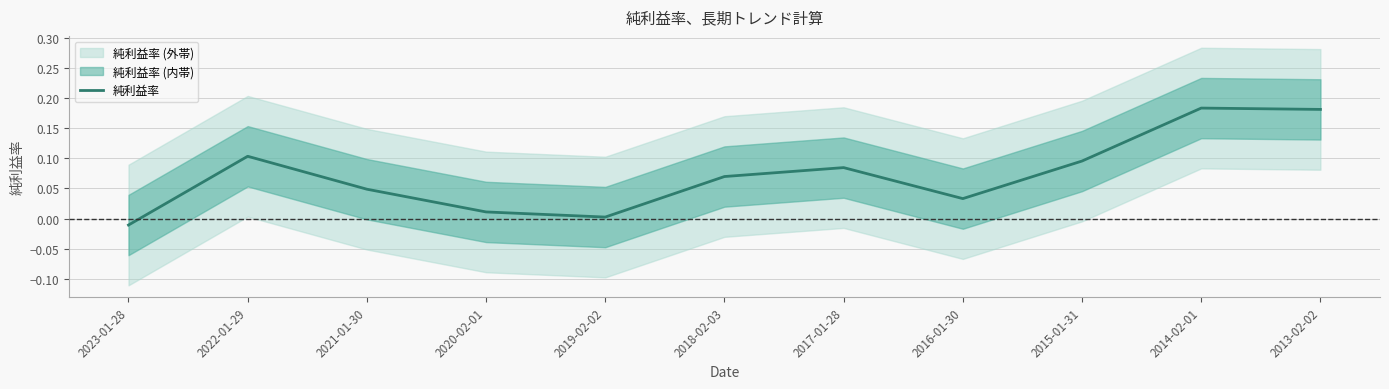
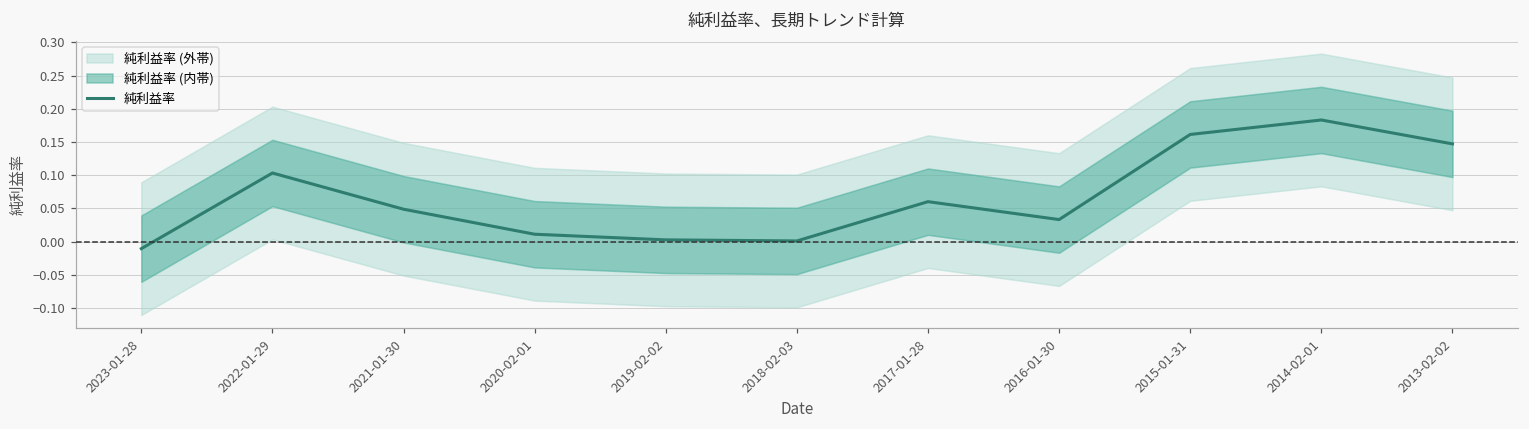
純利益率, 2018-02-03: 0.07 -> 0.00
純利益率, 2017-01-28: 0.08 -> 0.06
純利益率, 2015-01-31: 0.10 -> 0.16
純利益率, 2013-02-02: 0.18 -> 0.15
